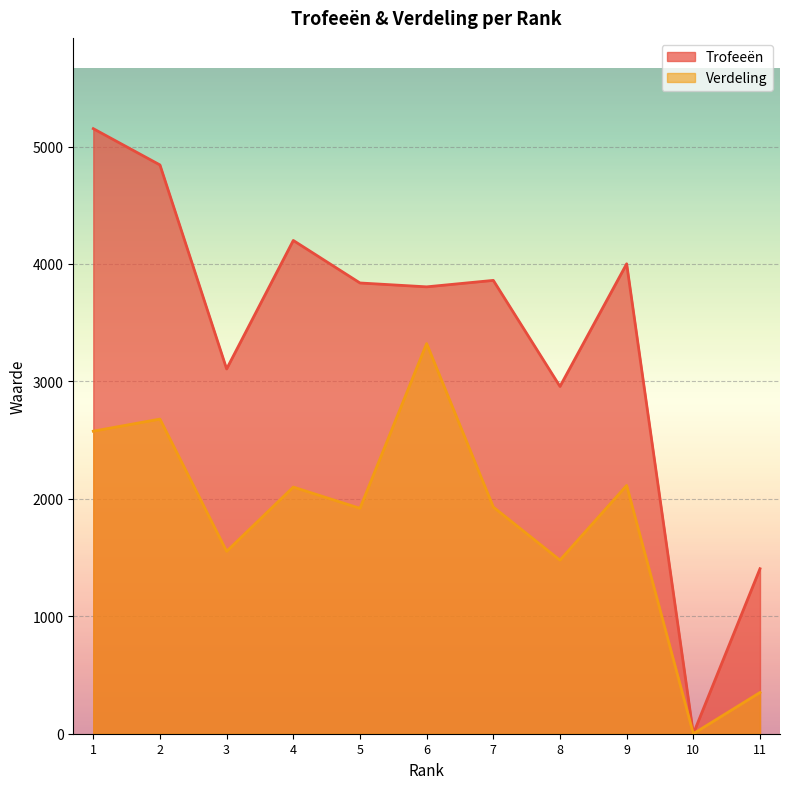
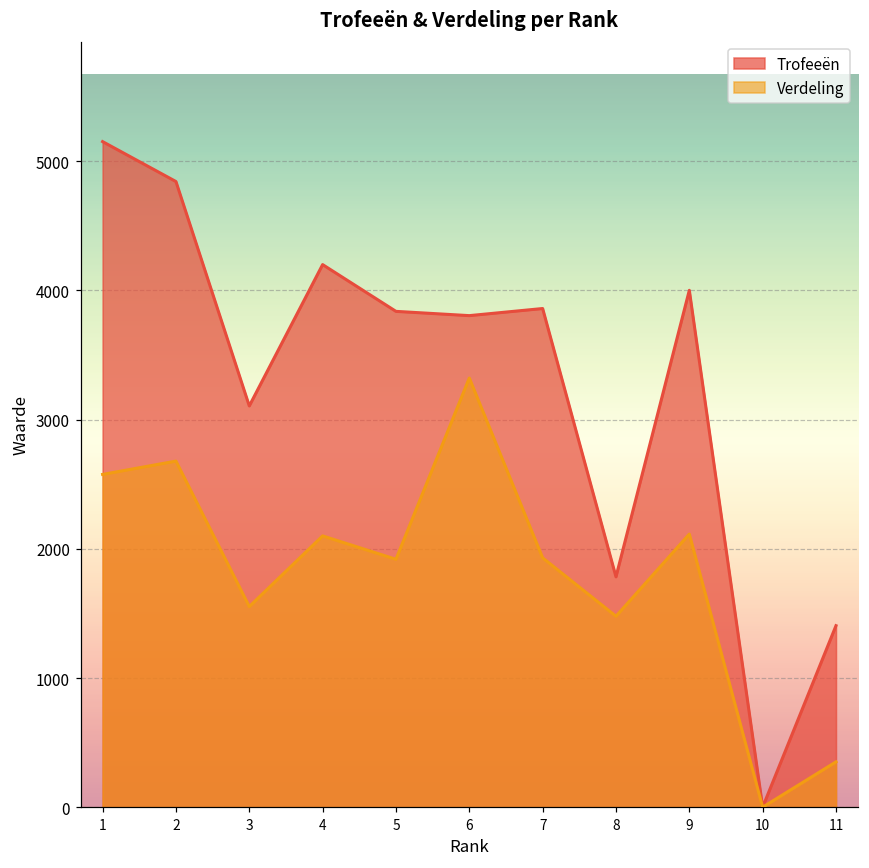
Trofeeën, 8: 2960 -> 1780
